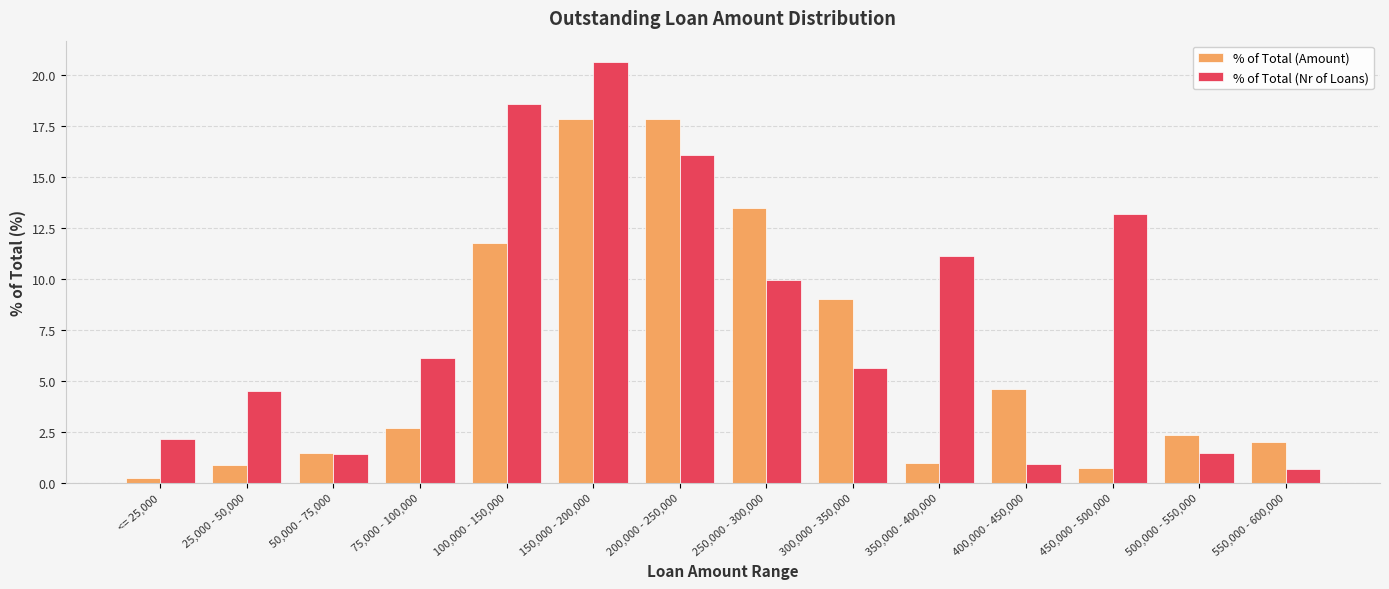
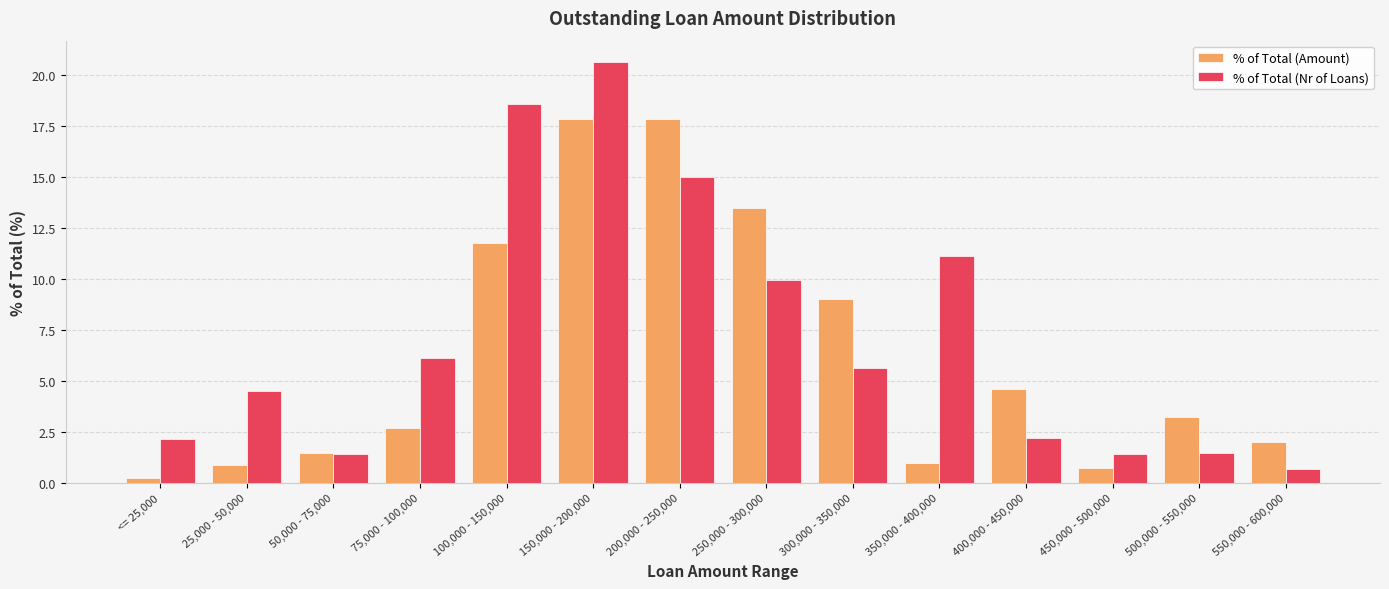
% of Total (Nr of Loans), 200,000 - 250,000: 16.1 -> 15.0
% of Total (Nr of Loans), 400,000 - 450,000: 0.9 -> 2.2
% of Total (Nr of Loans), 450,000 - 500,000: 13.2 -> 1.4
% of Total (Amount), 500,000 - 550,000: 2.3 -> 3.2
